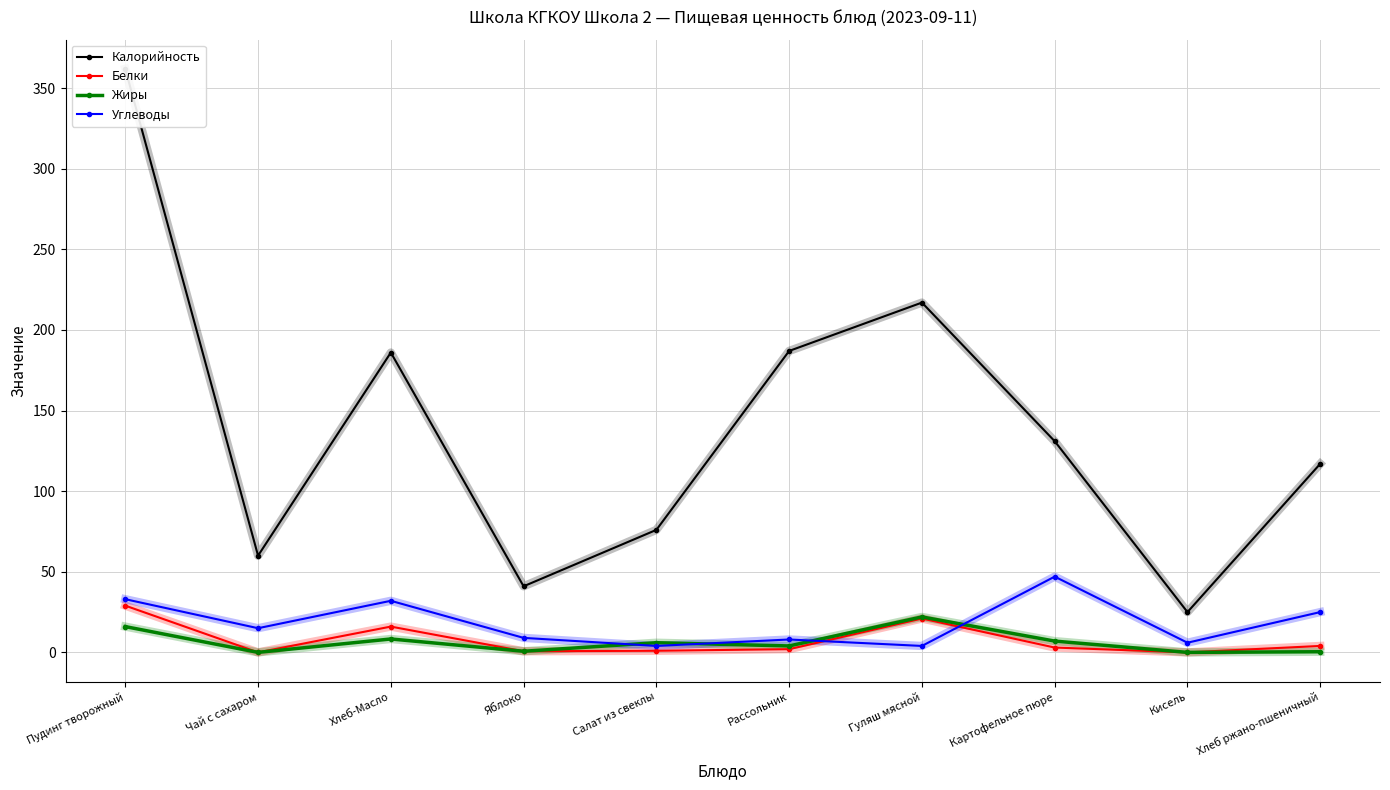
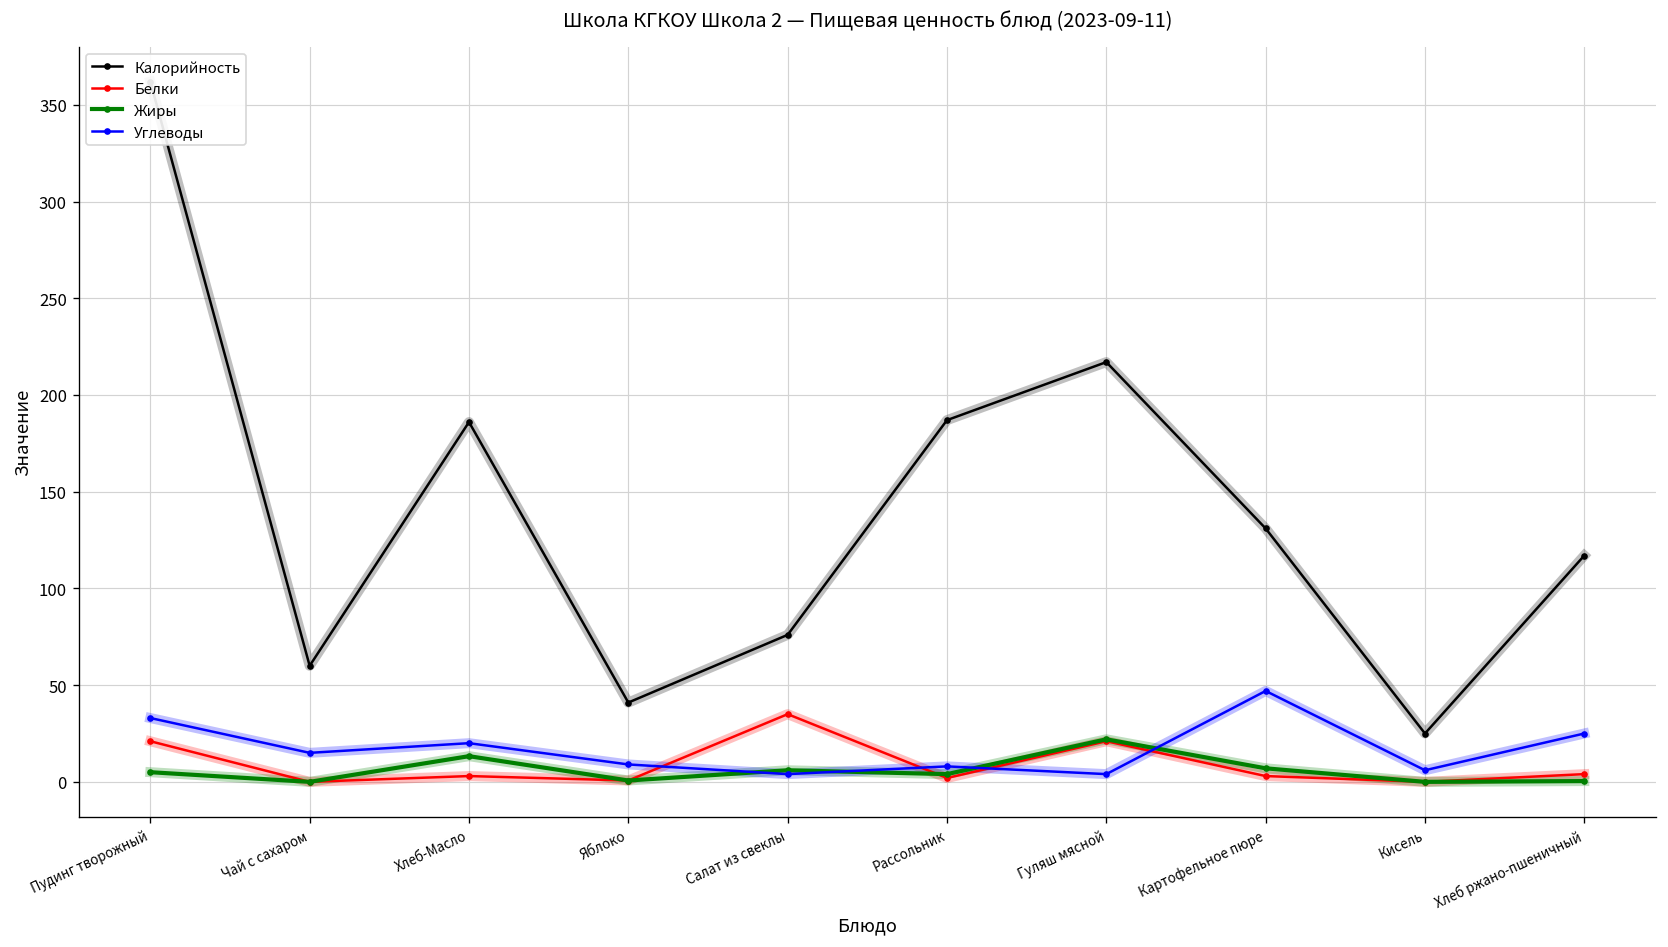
Белки, Пудинг творожный: 29 -> 21
Жиры, Пудинг творожный: 16 -> 5
Белки, Хлеб-Масло: 16 -> 3
Жиры, Хлеб-Масло: 8 -> 13
Углеводы, Хлеб-Масло: 32 -> 20
Белки, Салат из свеклы: 1 -> 35
